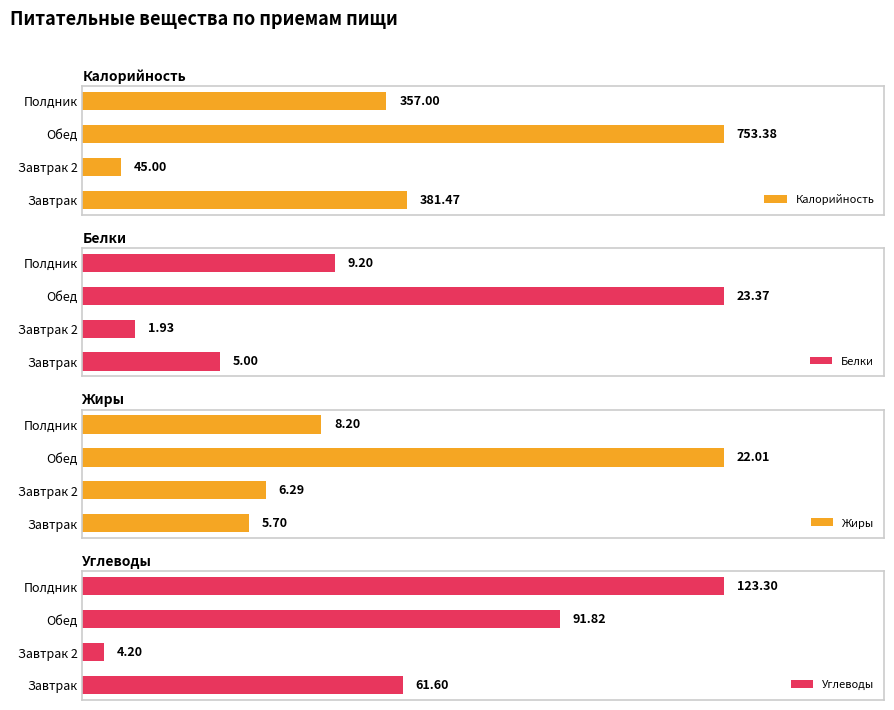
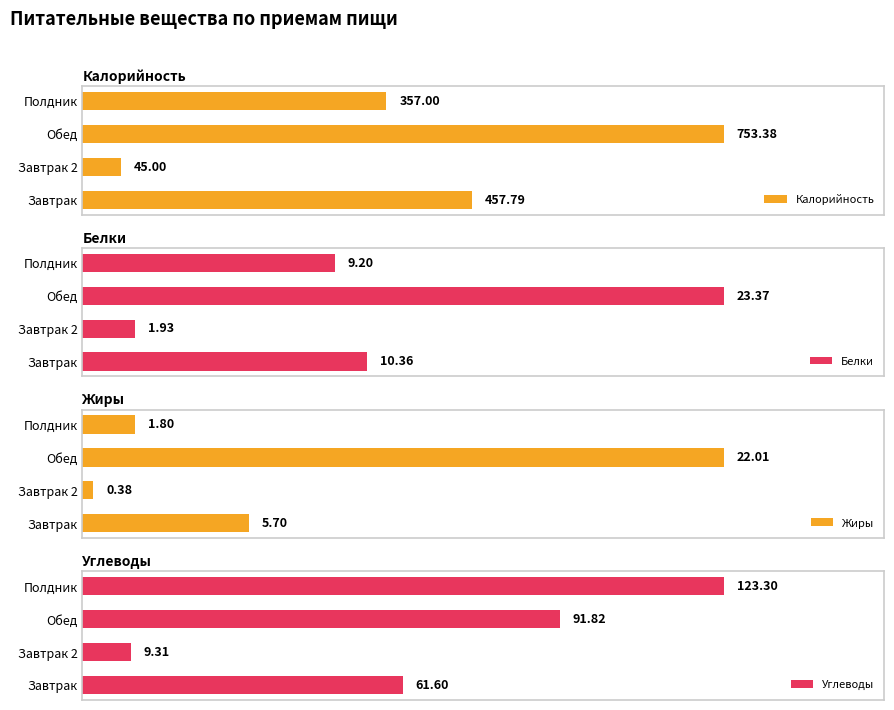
Калорийность, Завтрак: 381.47 -> 457.79
Белки, Завтрак: 5.00 -> 10.36
Жиры, Полдник: 8.20 -> 1.80
Жиры, Завтрак 2: 6.29 -> 0.38
Углеводы, Завтрак 2: 4.20 -> 9.31
